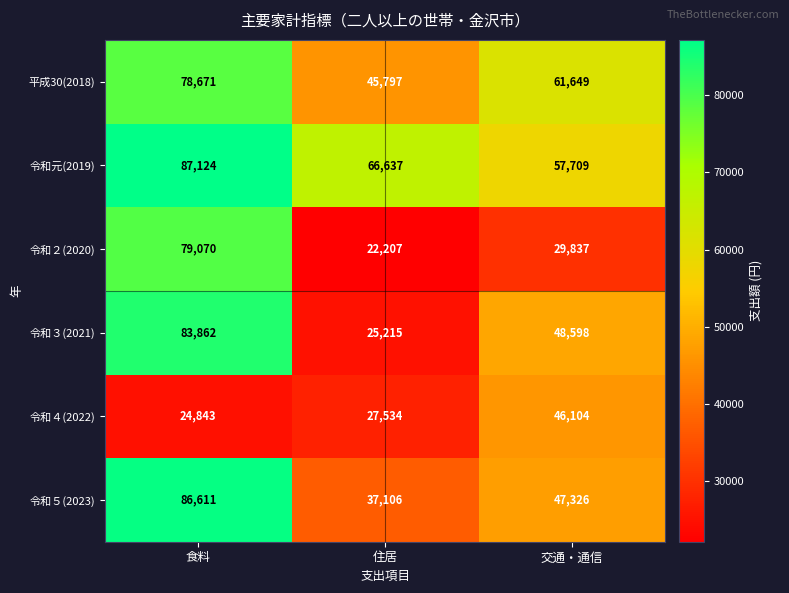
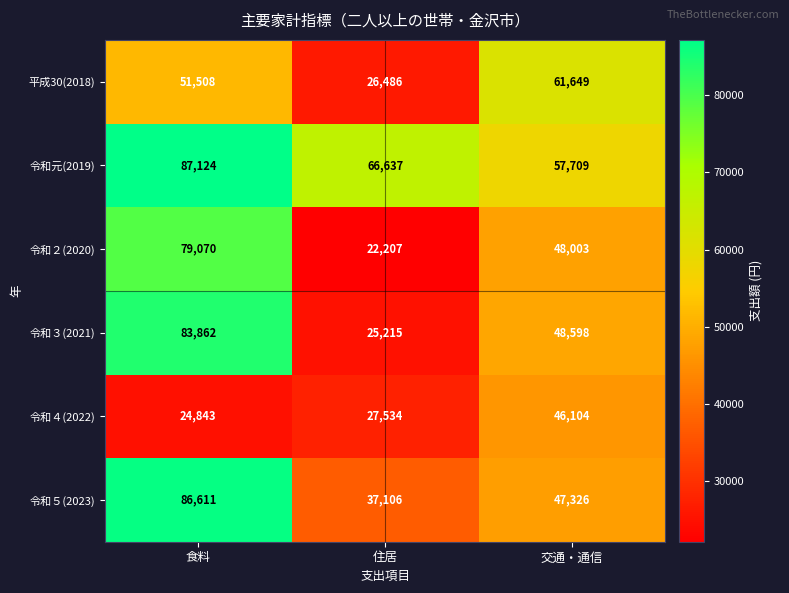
平成30(2018), 食料: 78,671 -> 51,508
平成30(2018), 住居: 45,797 -> 26,486
令和２(2020), 交通・通信: 29,837 -> 48,003
